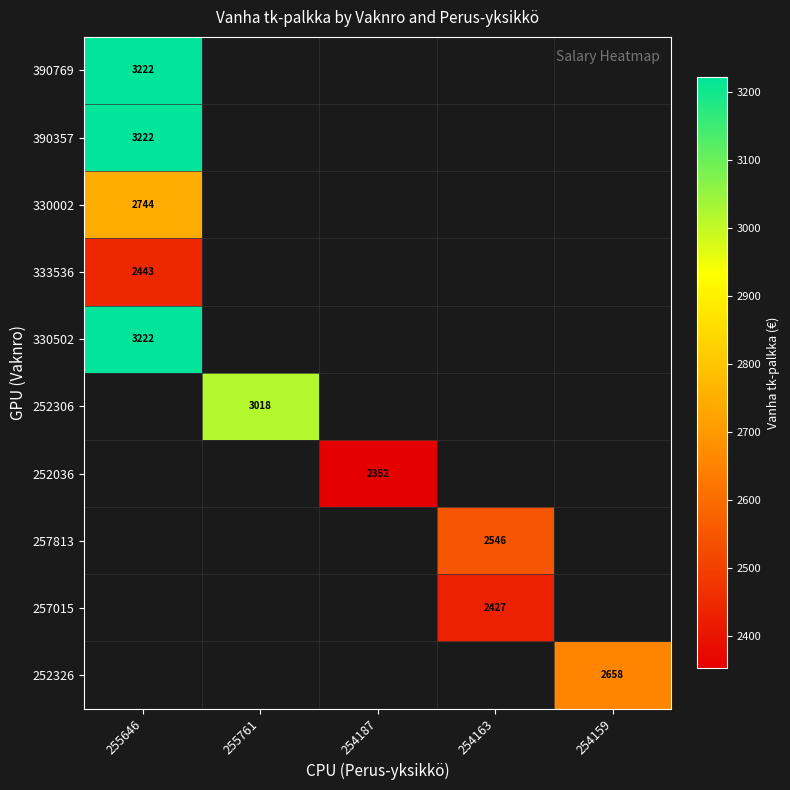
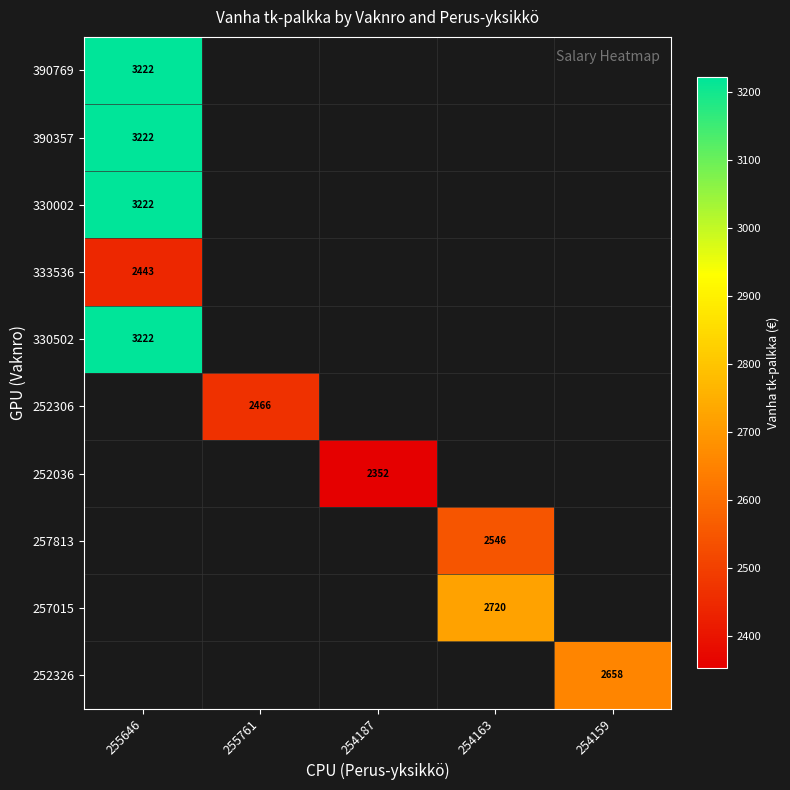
330002, 255646: 2744 -> 3222
252306, 255761: 3018 -> 2466
257015, 254163: 2427 -> 2720
